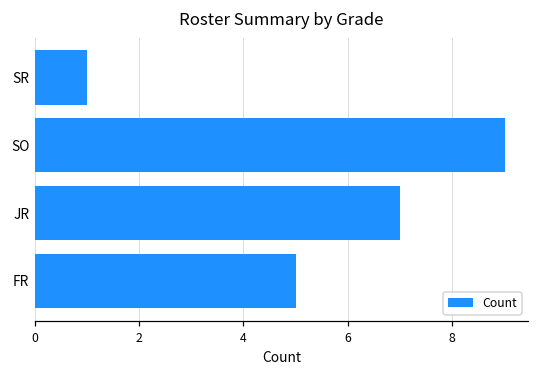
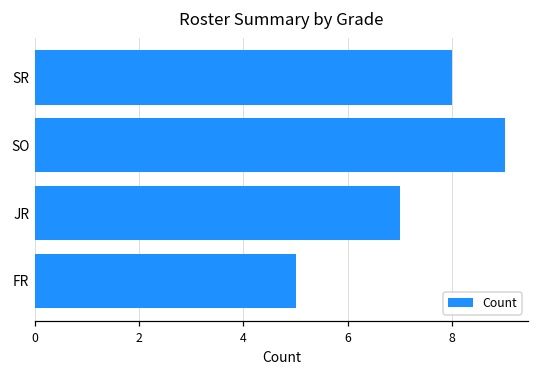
SR: 1 -> 8
